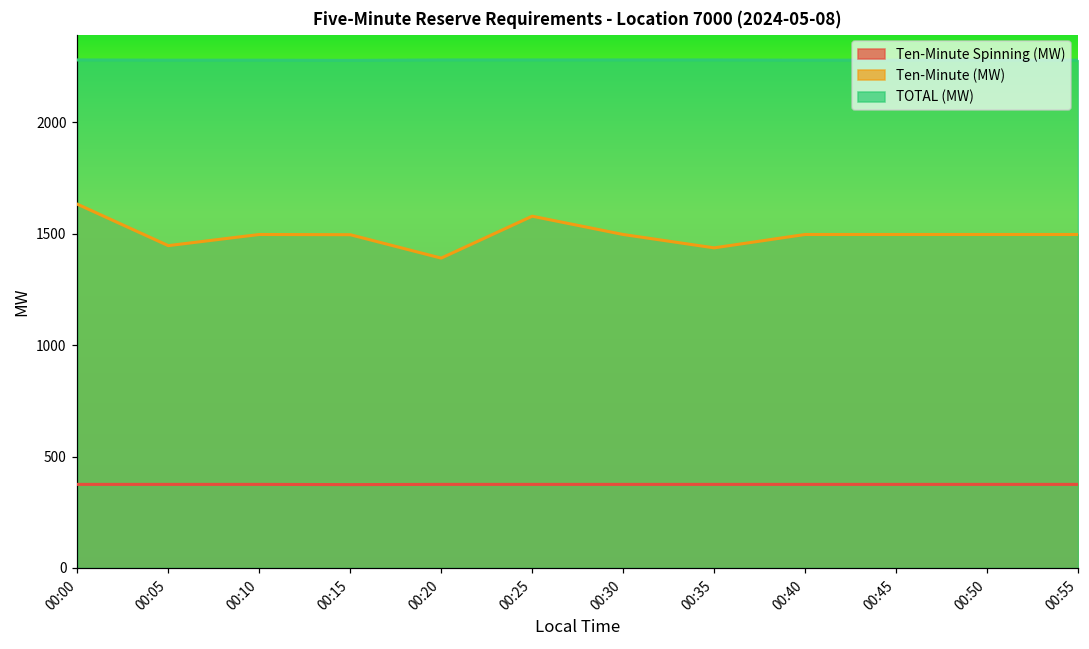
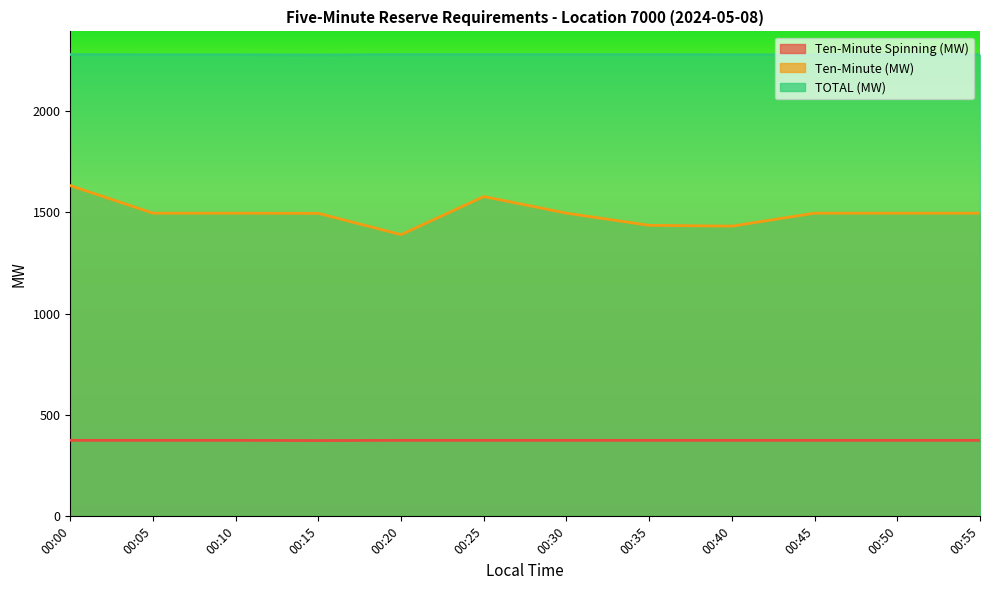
Ten-Minute (MW), 00:05: 1450 -> 1500
Ten-Minute (MW), 00:40: 1500 -> 1430
